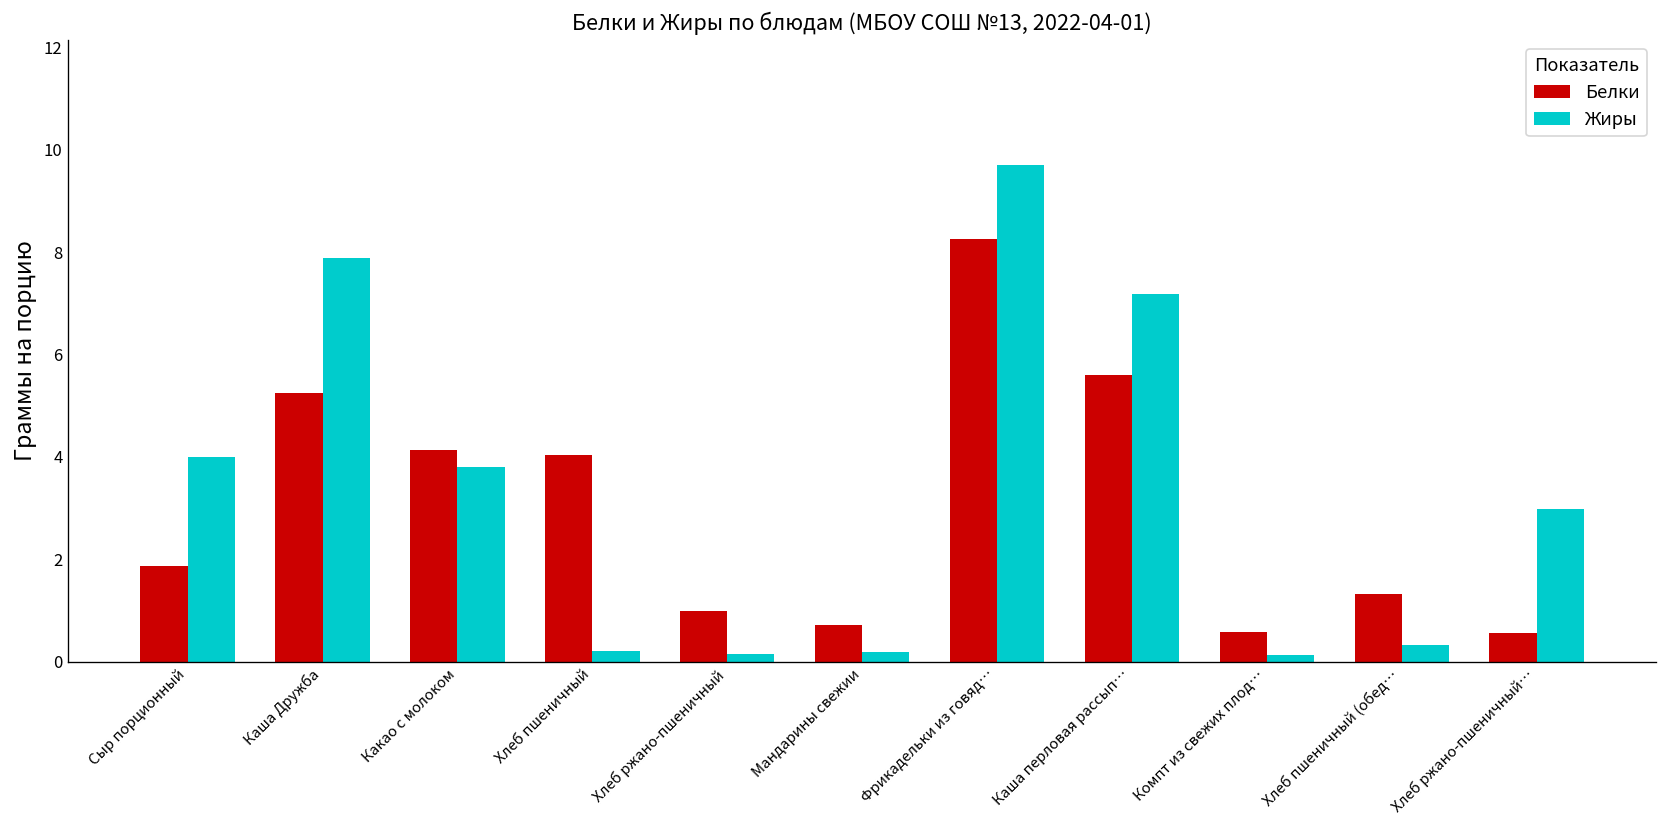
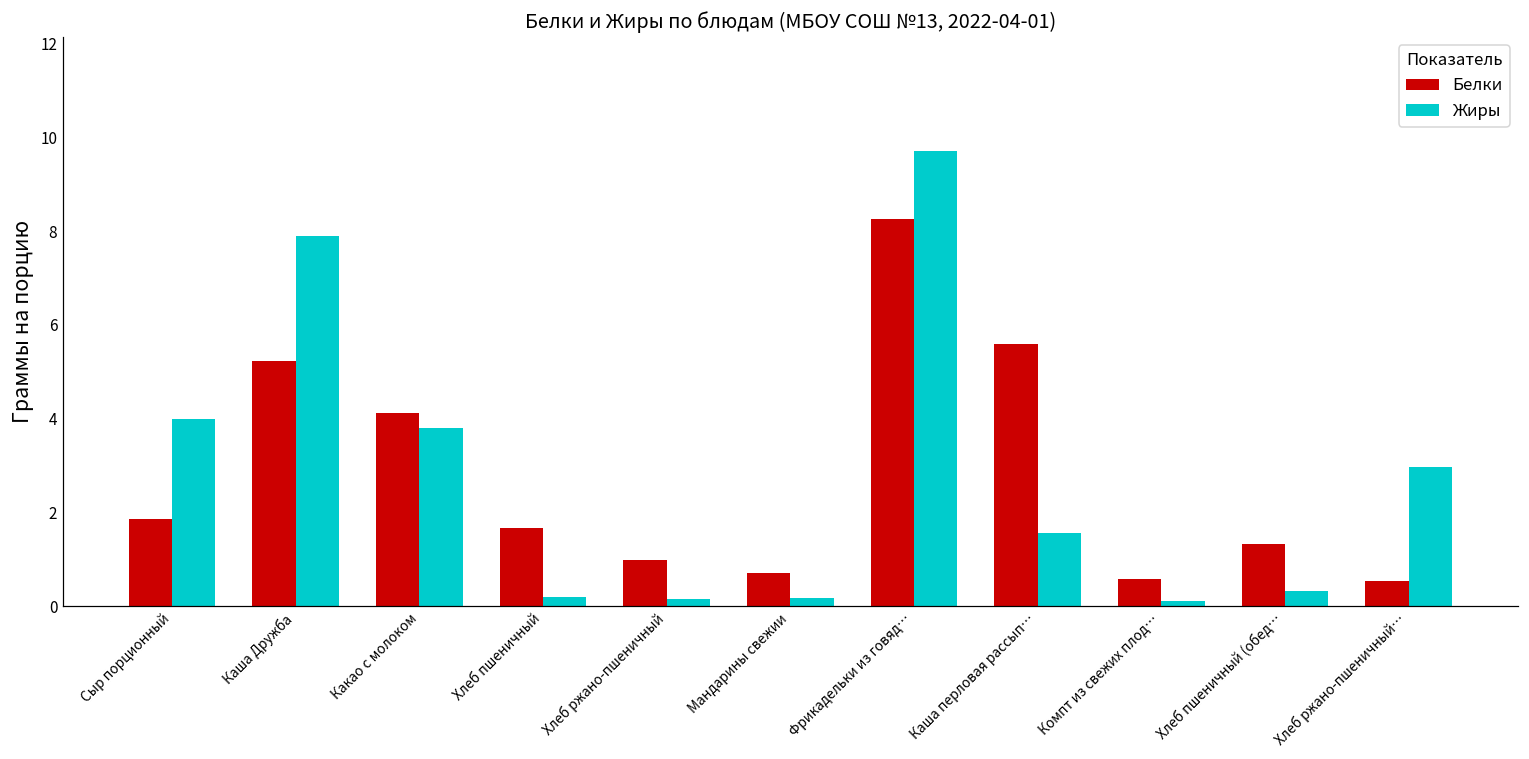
Белки, Хлеб пшеничный: 4.0 -> 1.7
Жиры, Каша перловая рассып…: 7.2 -> 1.6
